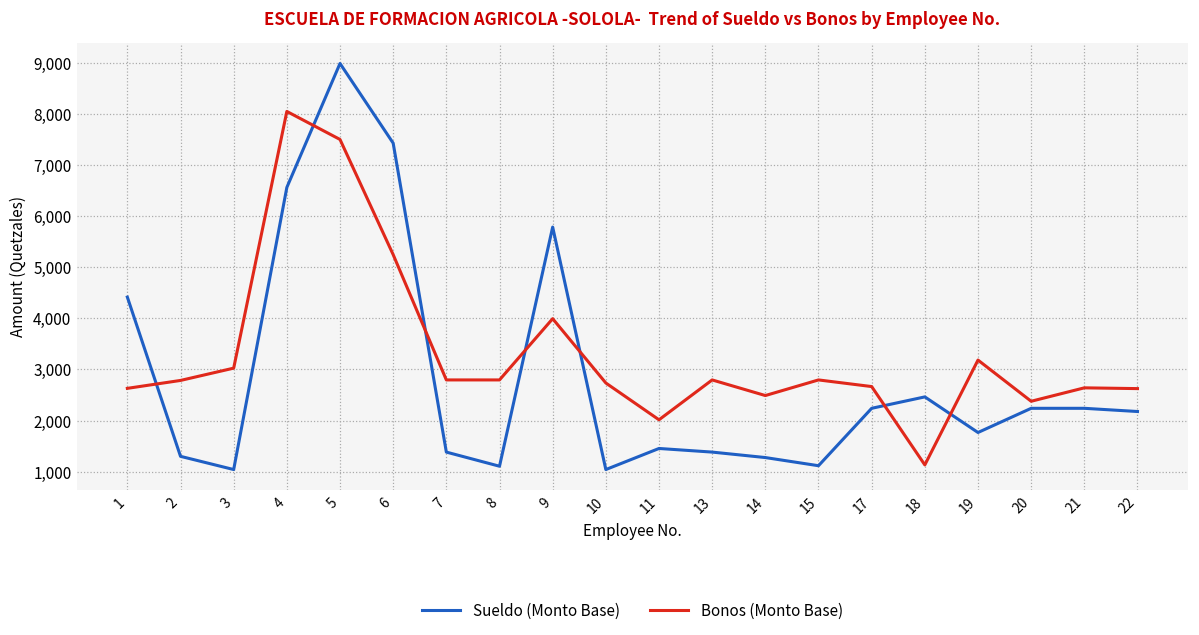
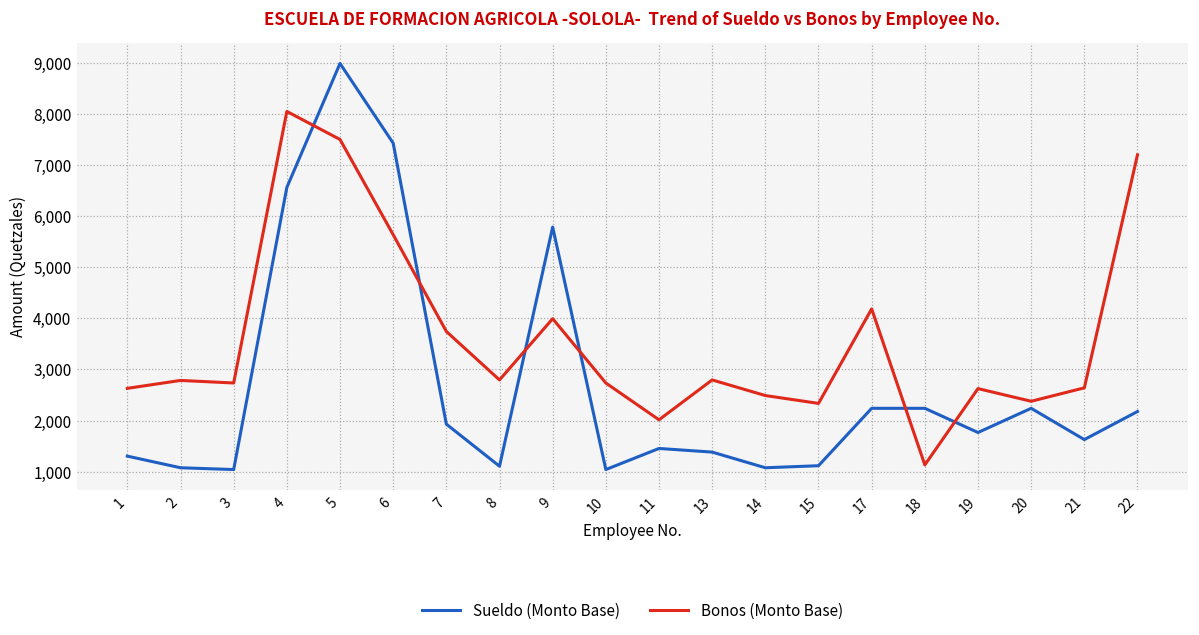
Sueldo (Monto Base), 1: 4,400 -> 1,300
Sueldo (Monto Base), 2: 1,300 -> 1,100
Bonos (Monto Base), 3: 3,000 -> 2,700
Bonos (Monto Base), 6: 5,300 -> 5,600
Sueldo (Monto Base), 7: 1,400 -> 1,900
Bonos (Monto Base), 7: 2,800 -> 3,700
Sueldo (Monto Base), 14: 1,300 -> 1,100
Bonos (Monto Base), 15: 2,800 -> 2,300
Bonos (Monto Base), 17: 2,700 -> 4,200
Sueldo (Monto Base), 18: 2,500 -> 2,200
Bonos (Monto Base), 19: 3,200 -> 2,600
Sueldo (Monto Base), 21: 2,200 -> 1,600
Bonos (Monto Base), 22: 2,600 -> 7,200
